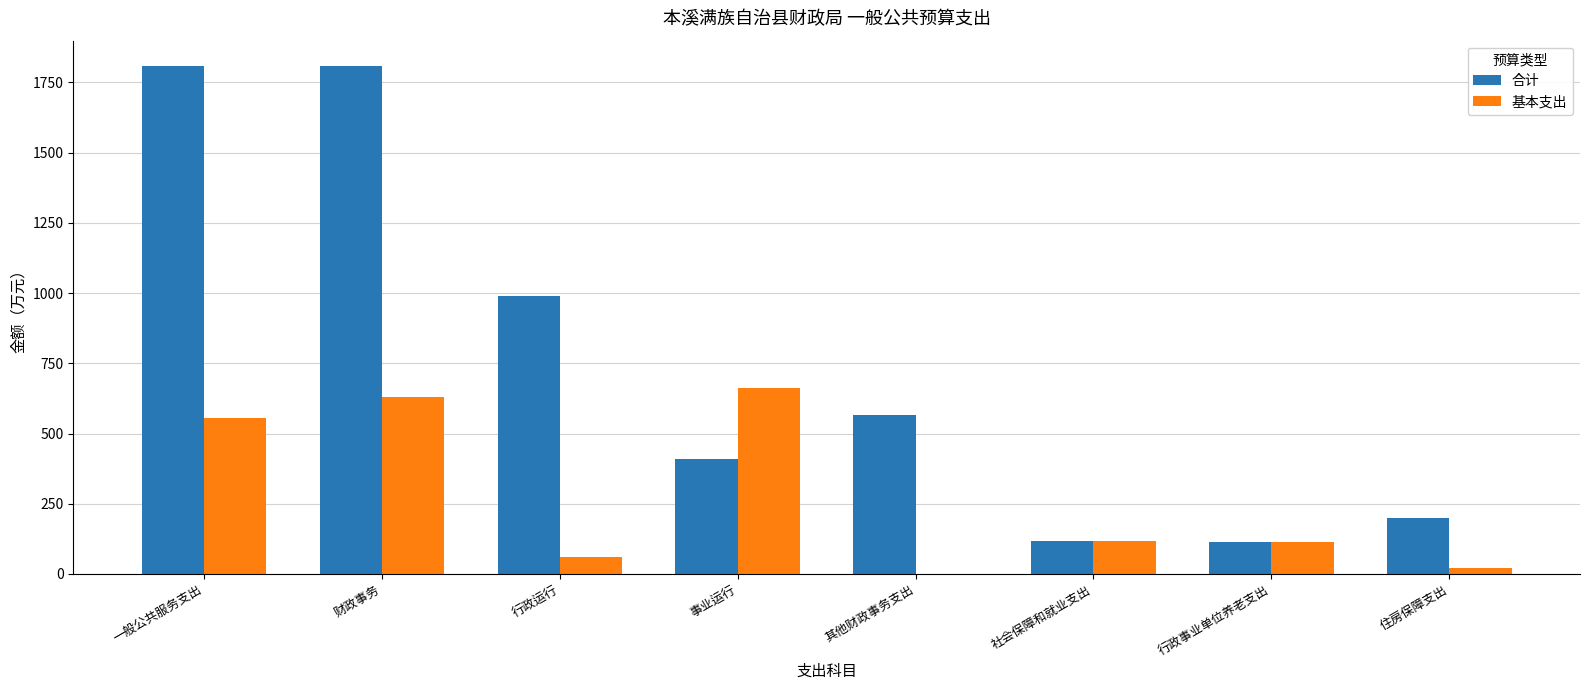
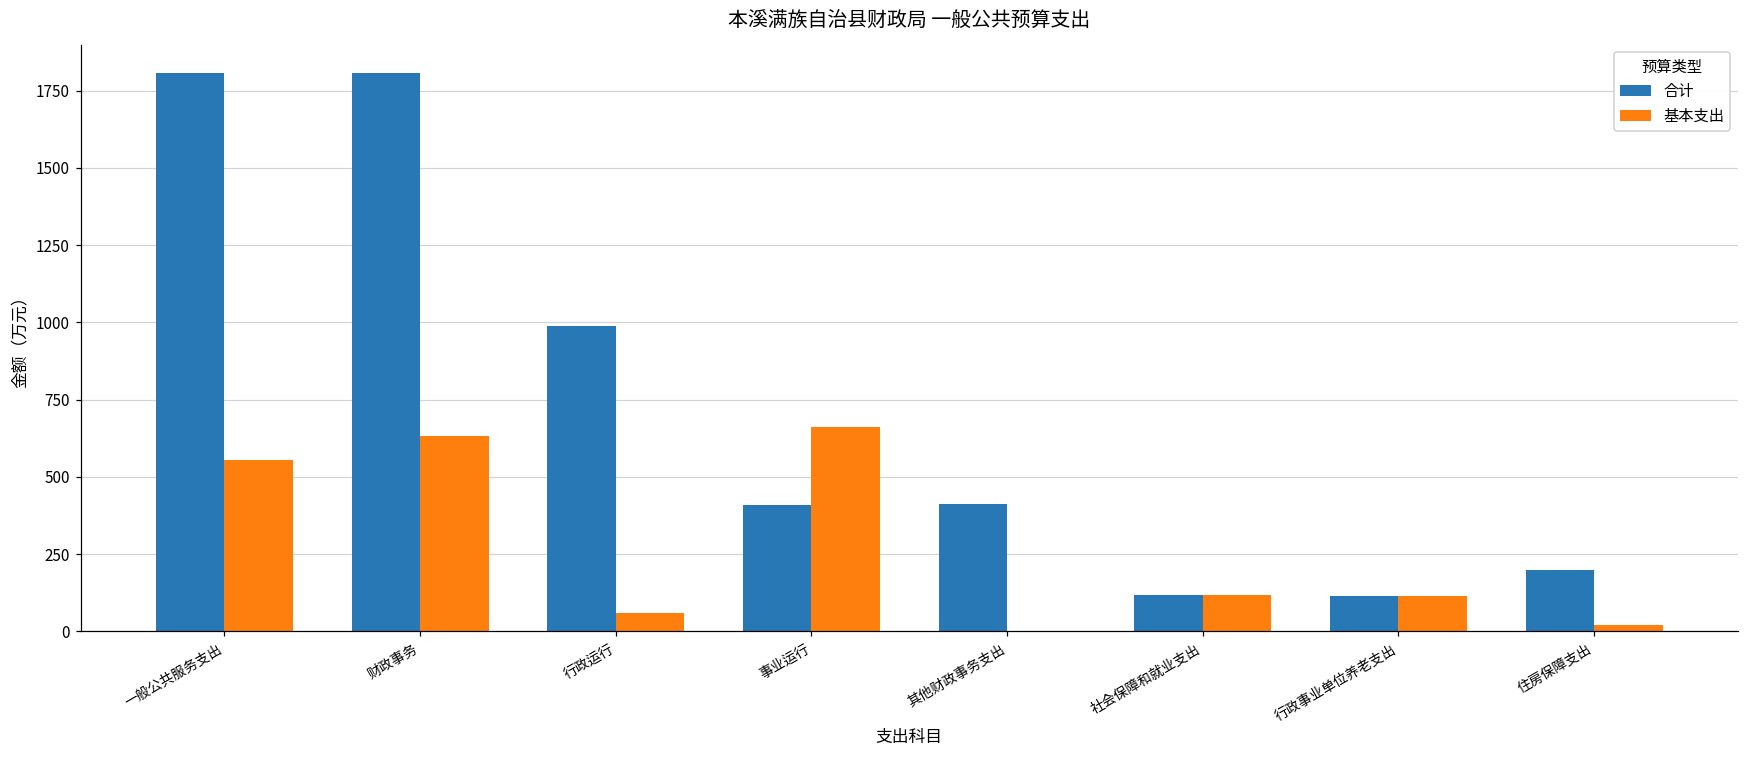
合计, 其他财政事务支出: 560 -> 410
